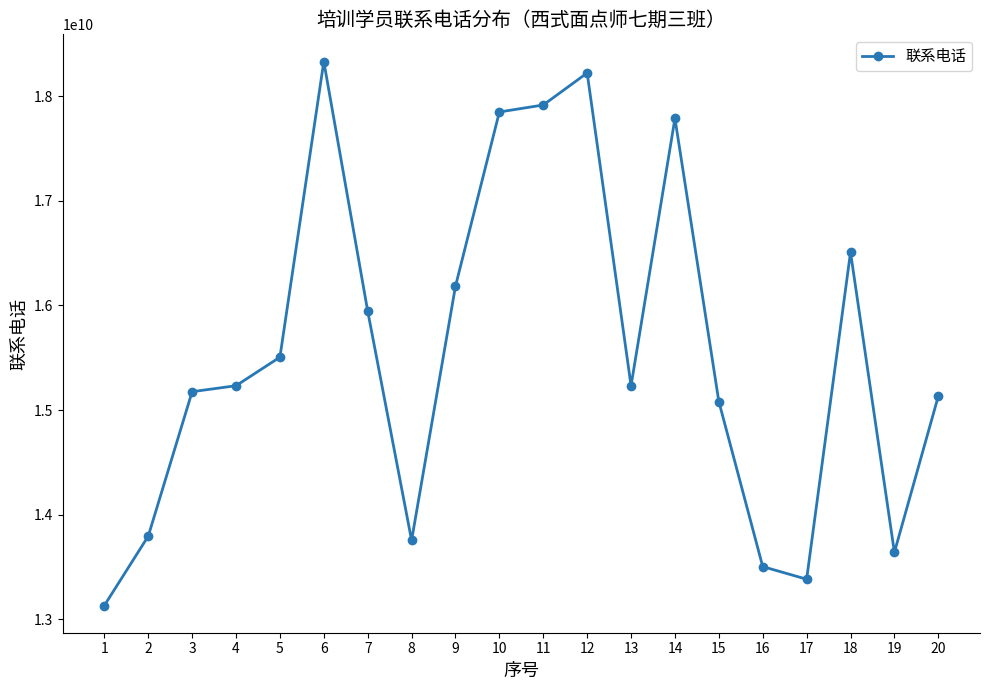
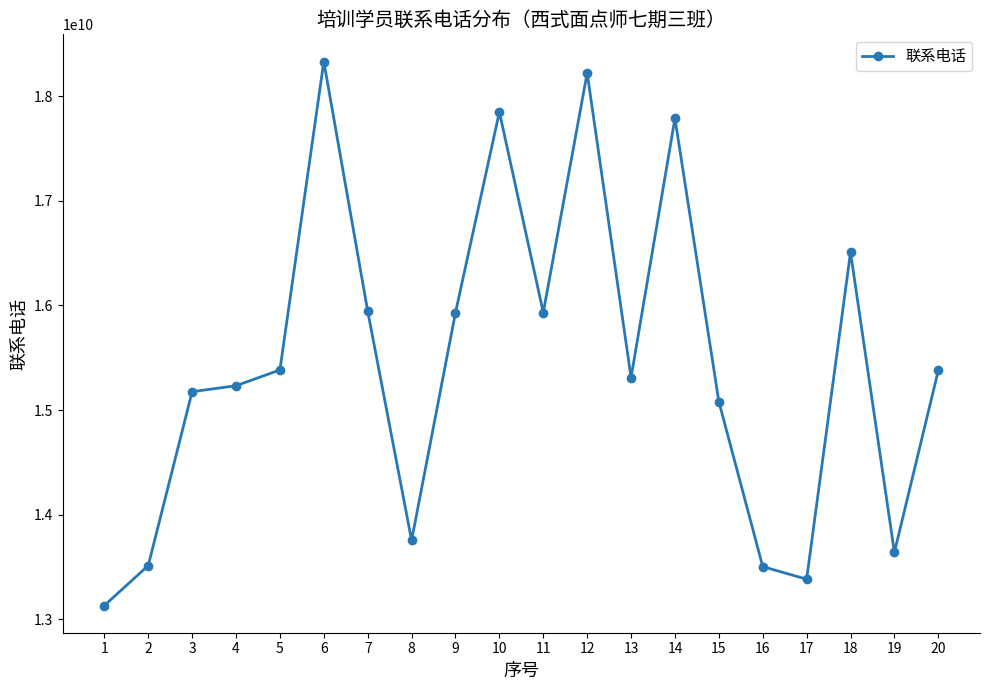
2: 13790000000 -> 13510000000
5: 15510000000 -> 15380000000
9: 16180000000 -> 15930000000
11: 17920000000 -> 15930000000
13: 15230000000 -> 15310000000
20: 15130000000 -> 15380000000
